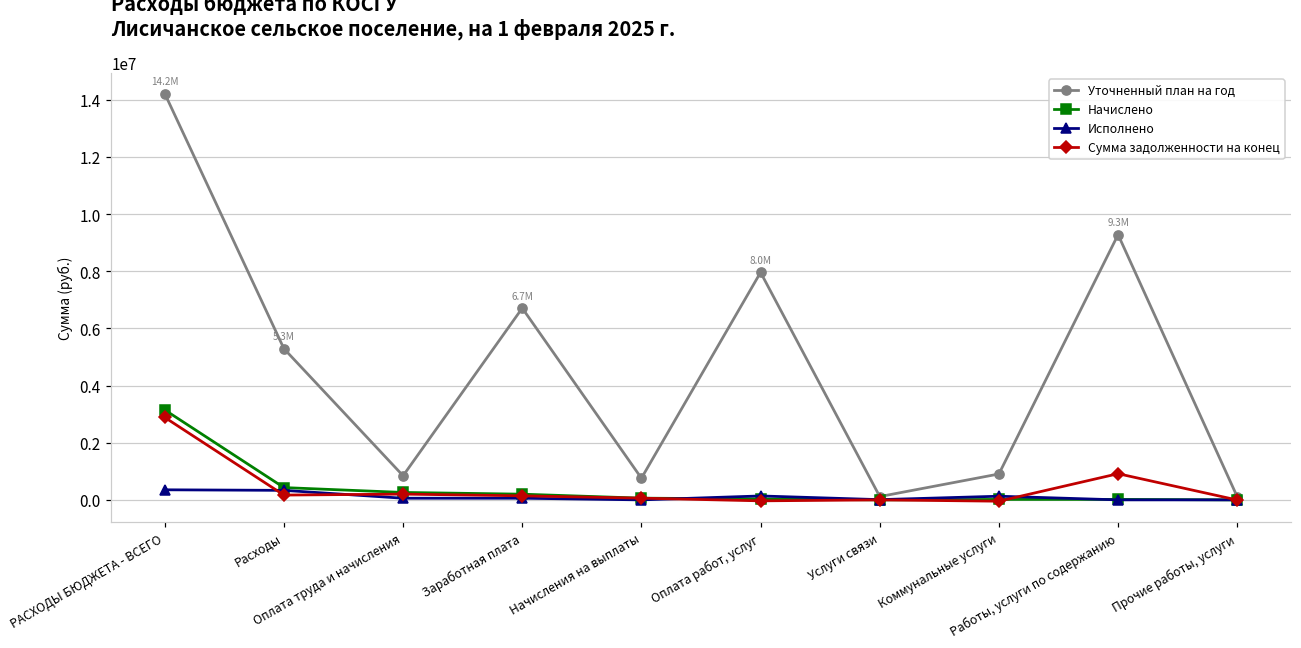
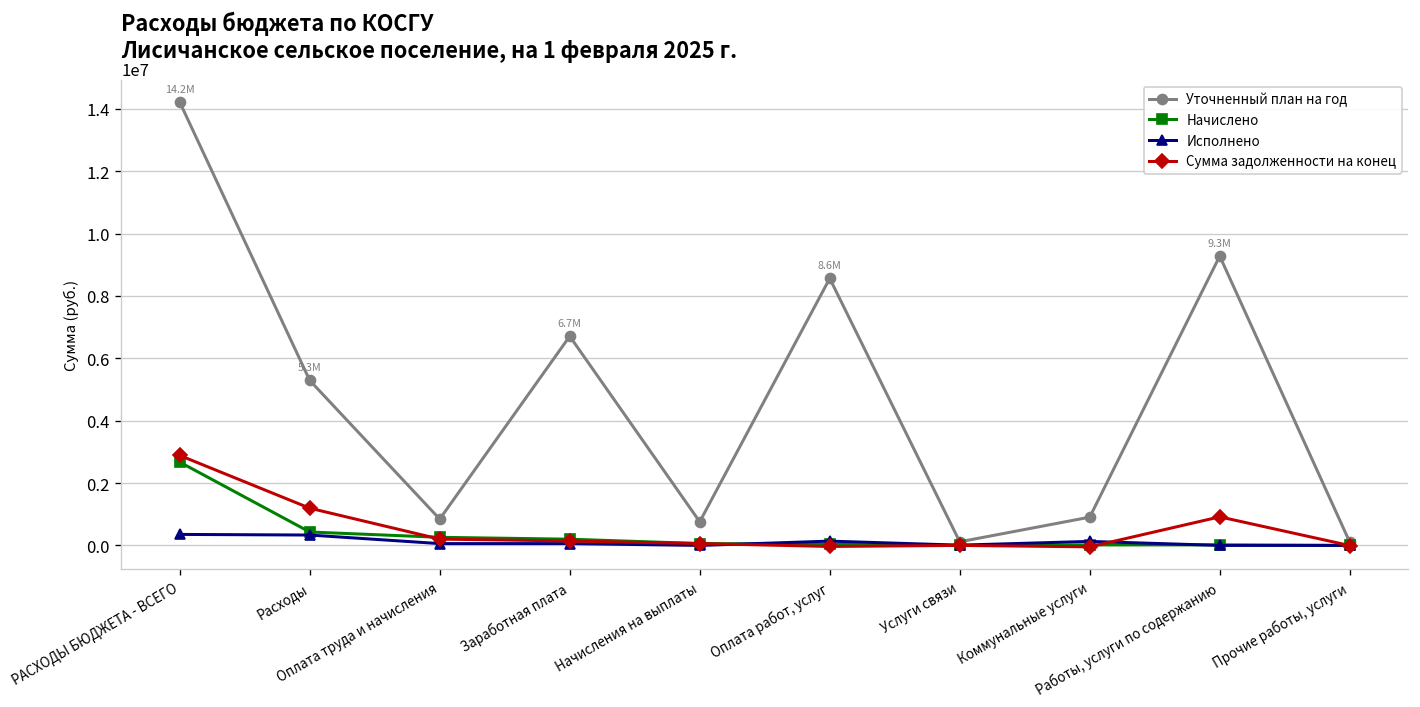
Начислено, РАСХОДЫ БЮДЖЕТА - ВСЕГО: 3100000 -> 2700000
Сумма задолженности на конец, Расходы: 200000 -> 1200000
Уточненный план на год, Оплата работ, услуг: 8.0M -> 8.6M
